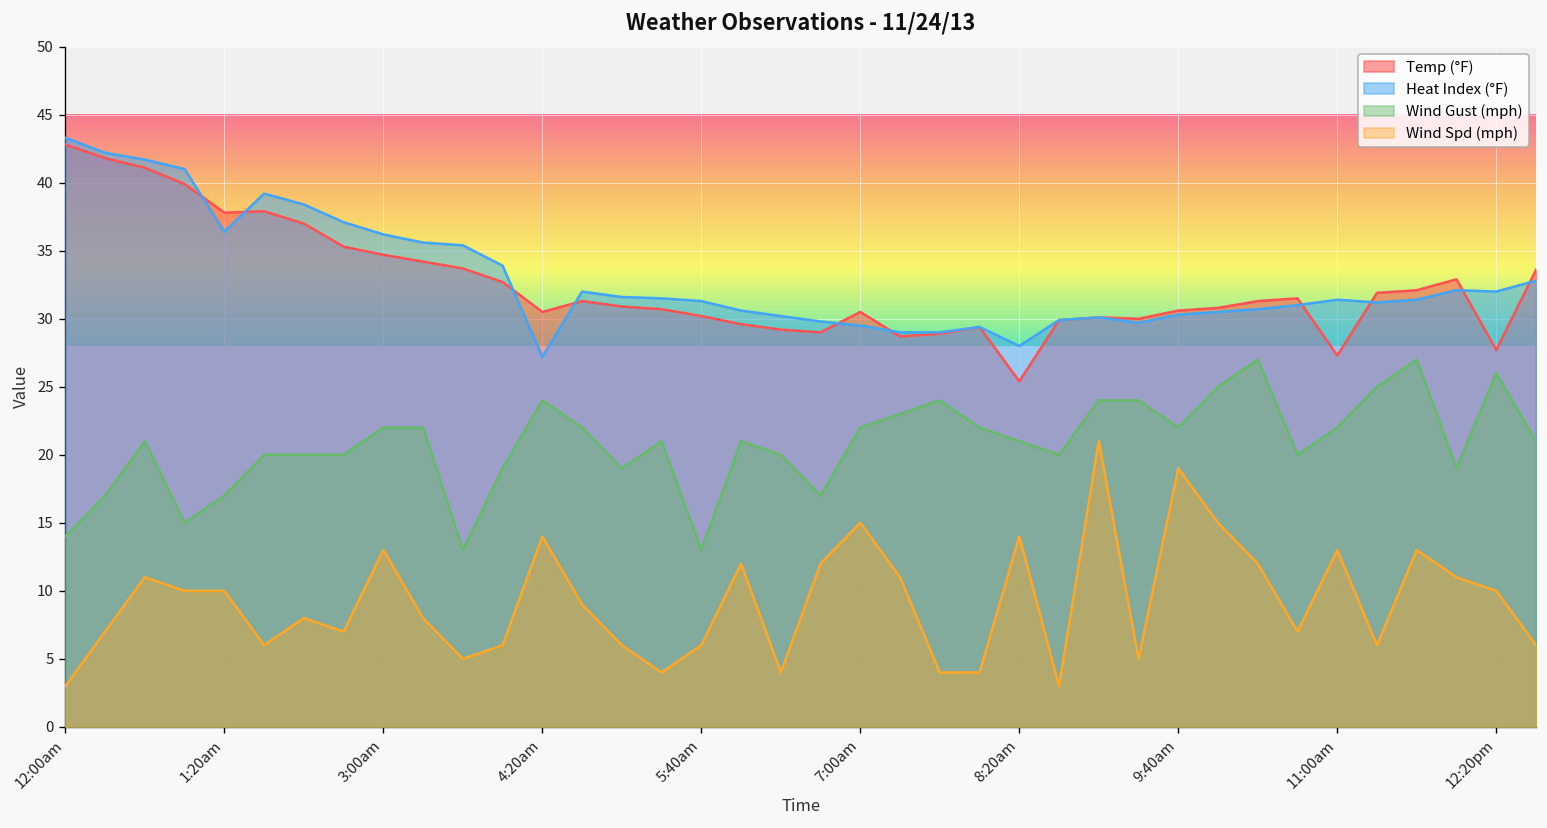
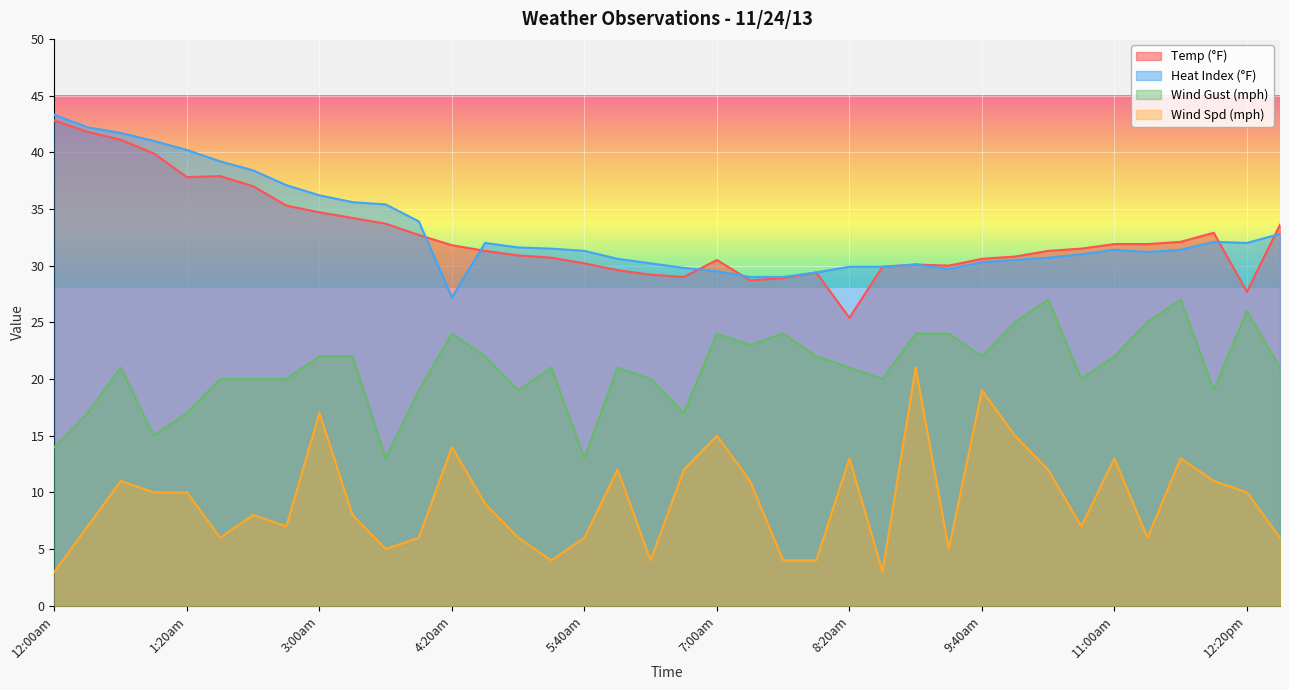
Heat Index (°F), 1:20am: 36.4 -> 40.2
Wind Spd (mph), 3:00am: 13 -> 17
Temp (°F), 4:20am: 30.5 -> 31.8
Wind Gust (mph), 7:00am: 22 -> 24
Heat Index (°F), 8:20am: 28.0 -> 29.9
Wind Spd (mph), 8:20am: 14 -> 13
Temp (°F), 11:00am: 27.3 -> 31.9
